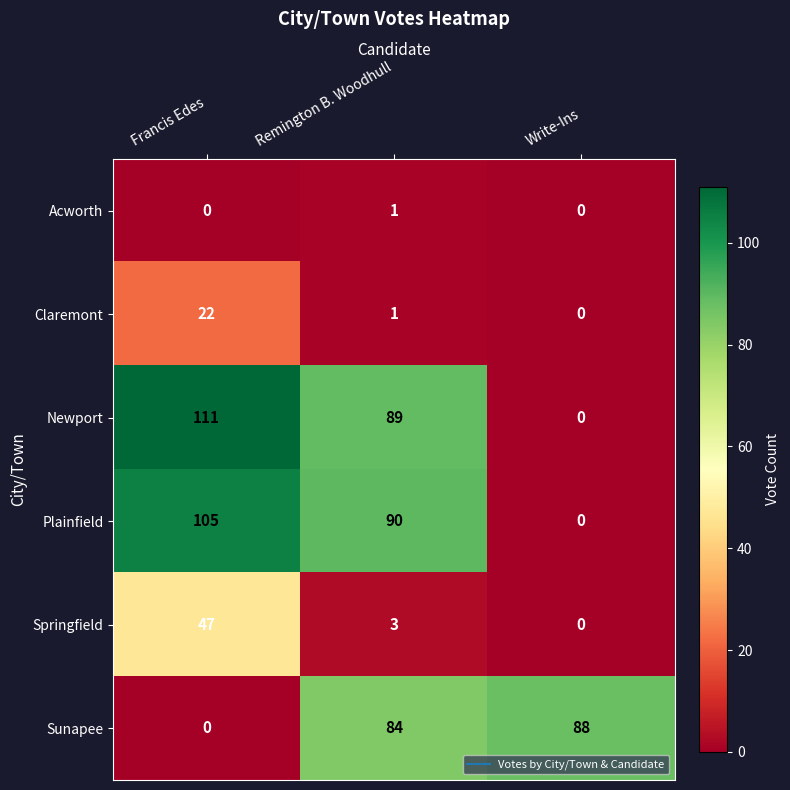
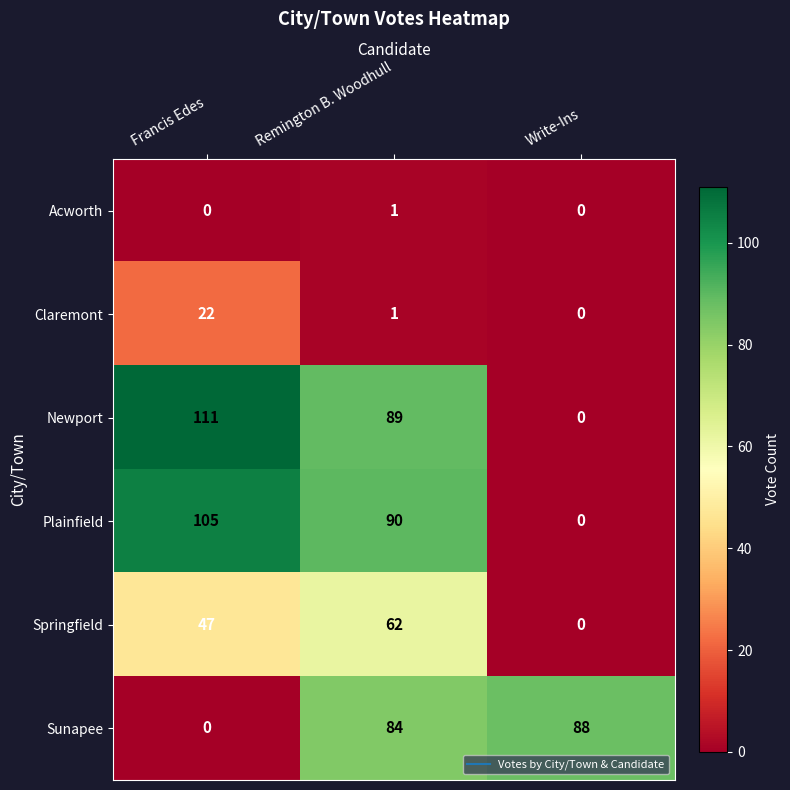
Springfield, Remington B. Woodhull: 3 -> 62
